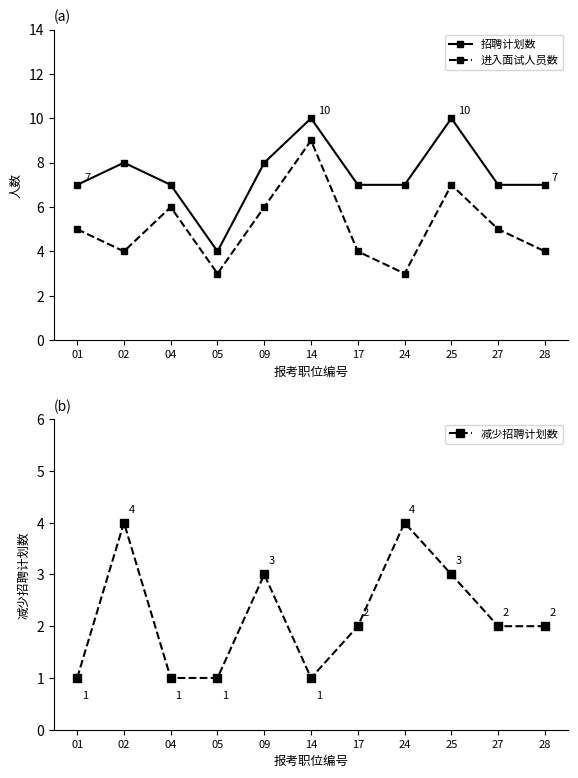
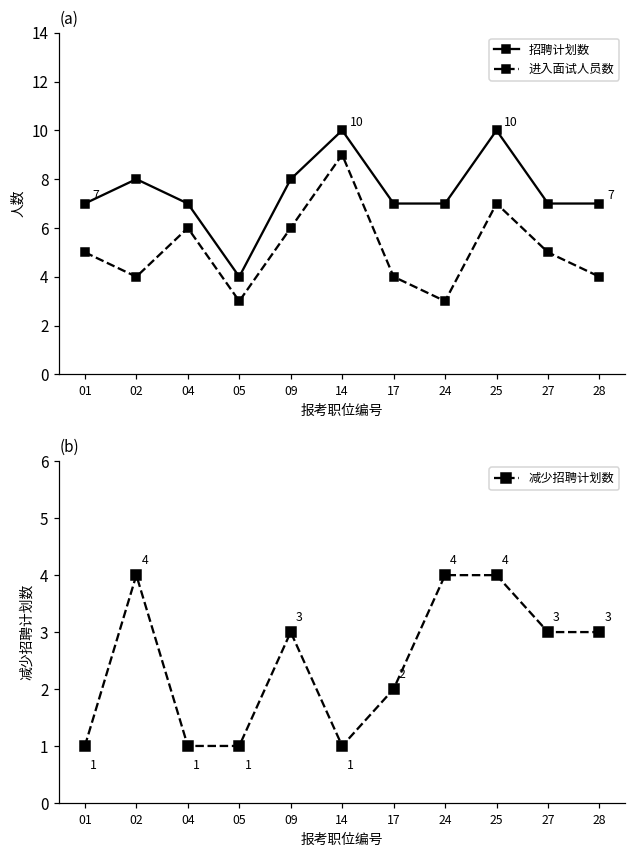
(b), 25: 3 -> 4
(b), 27: 2 -> 3
(b), 28: 2 -> 3
